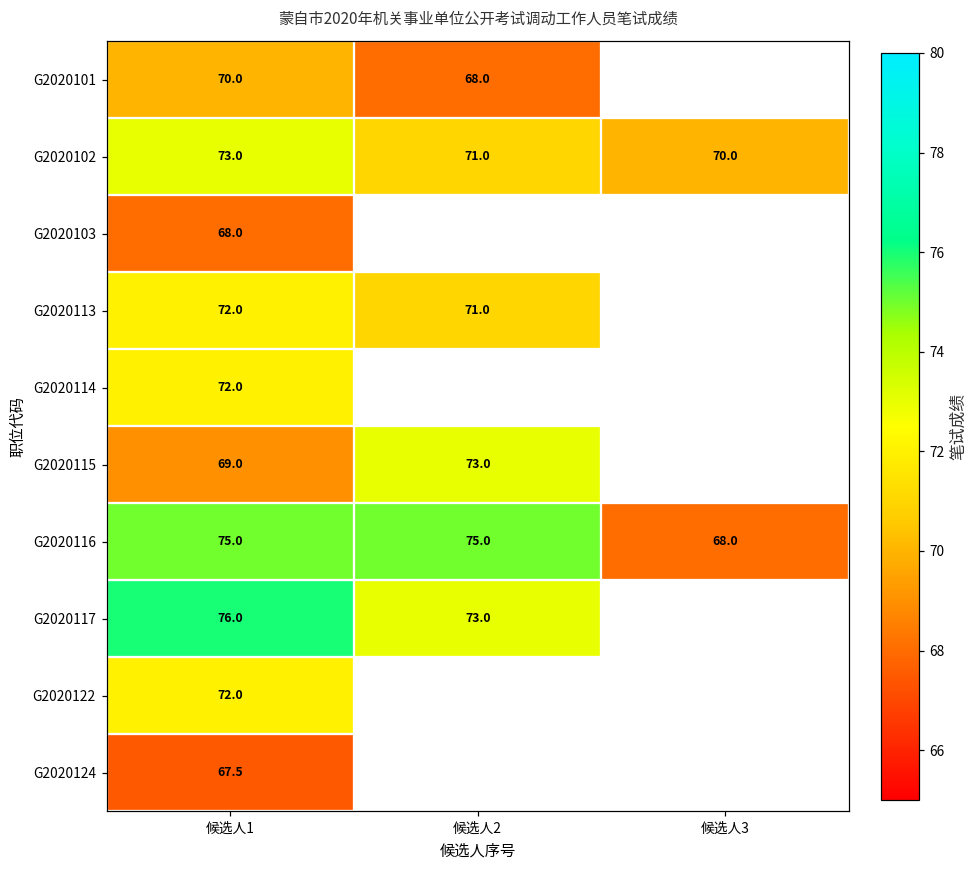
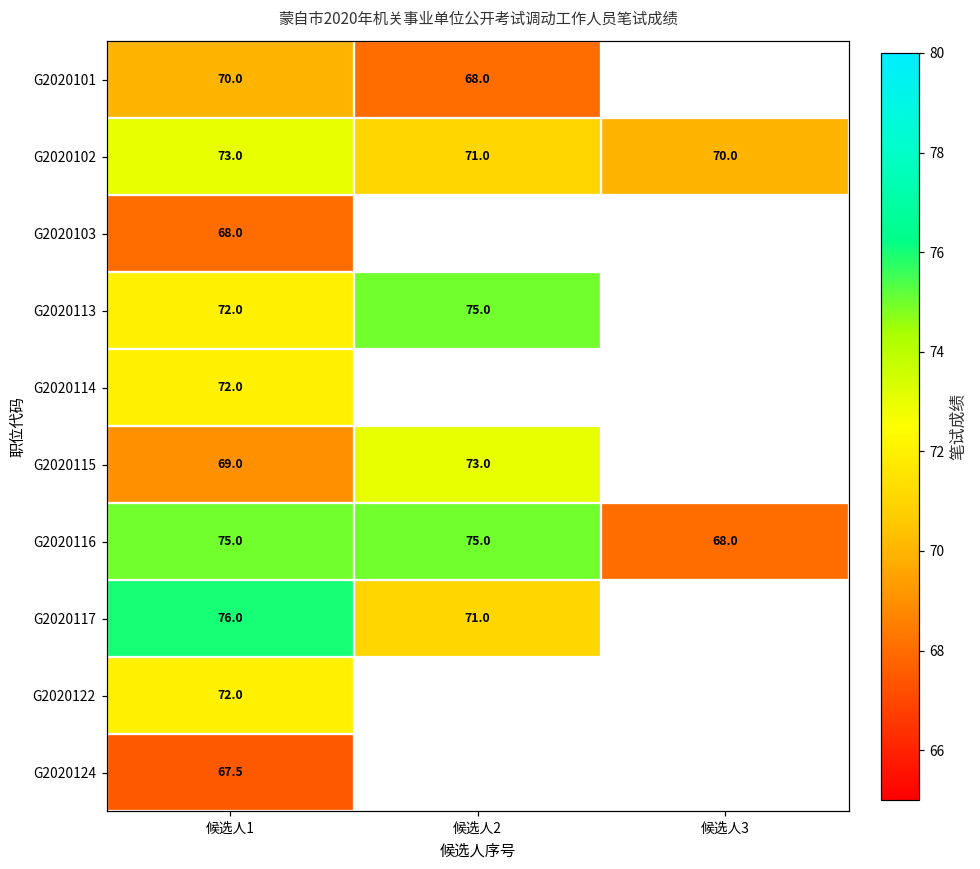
G2020113, 候选人2: 71.0 -> 75.0
G2020117, 候选人2: 73.0 -> 71.0
